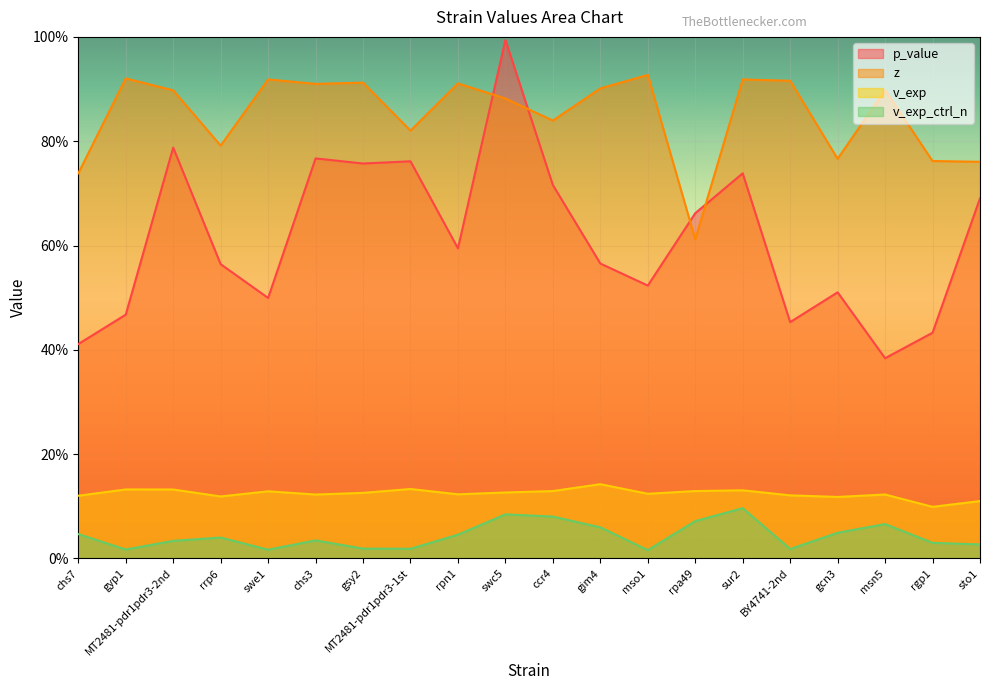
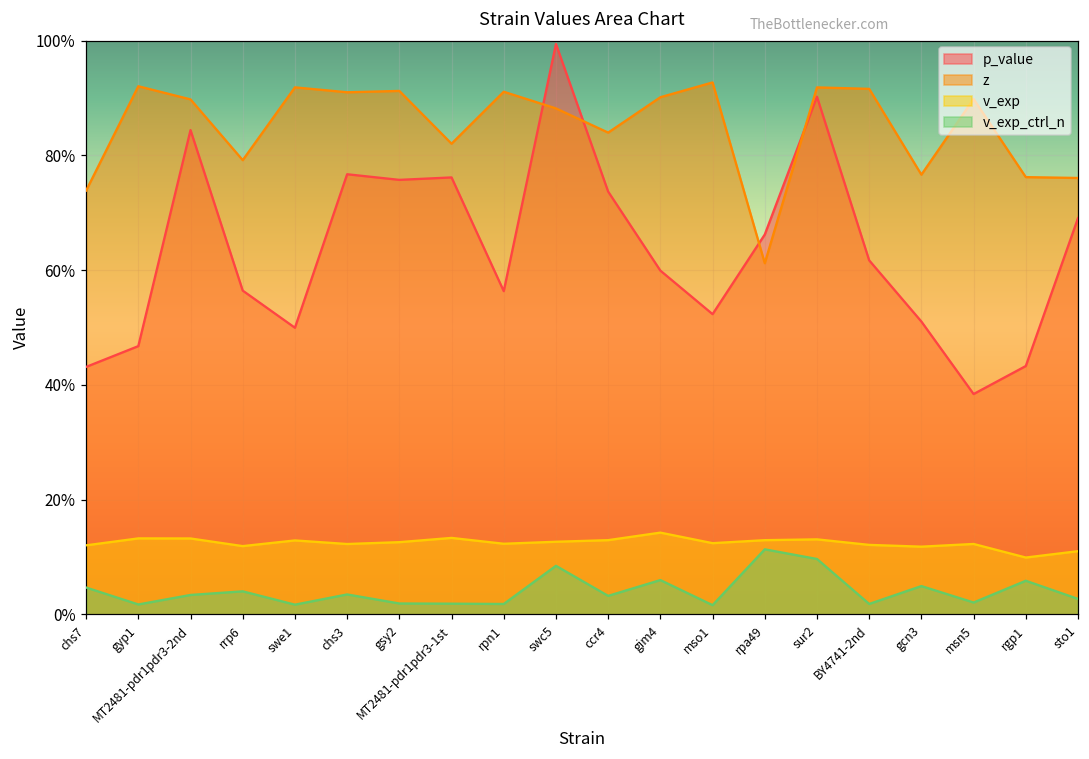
p_value, chs7: 41% -> 43%
p_value, MT2481-pdr1pdr3-2nd: 79% -> 84%
p_value, rpn1: 59% -> 56%
v_exp_ctrl_n, rpn1: 5% -> 2%
p_value, ccr4: 72% -> 74%
v_exp_ctrl_n, ccr4: 8% -> 3%
p_value, gim4: 57% -> 60%
v_exp_ctrl_n, rpa49: 7% -> 11%
p_value, sur2: 74% -> 90%
p_value, BY4741-2nd: 45% -> 62%
v_exp_ctrl_n, msn5: 7% -> 2%
v_exp_ctrl_n, rgp1: 3% -> 6%
